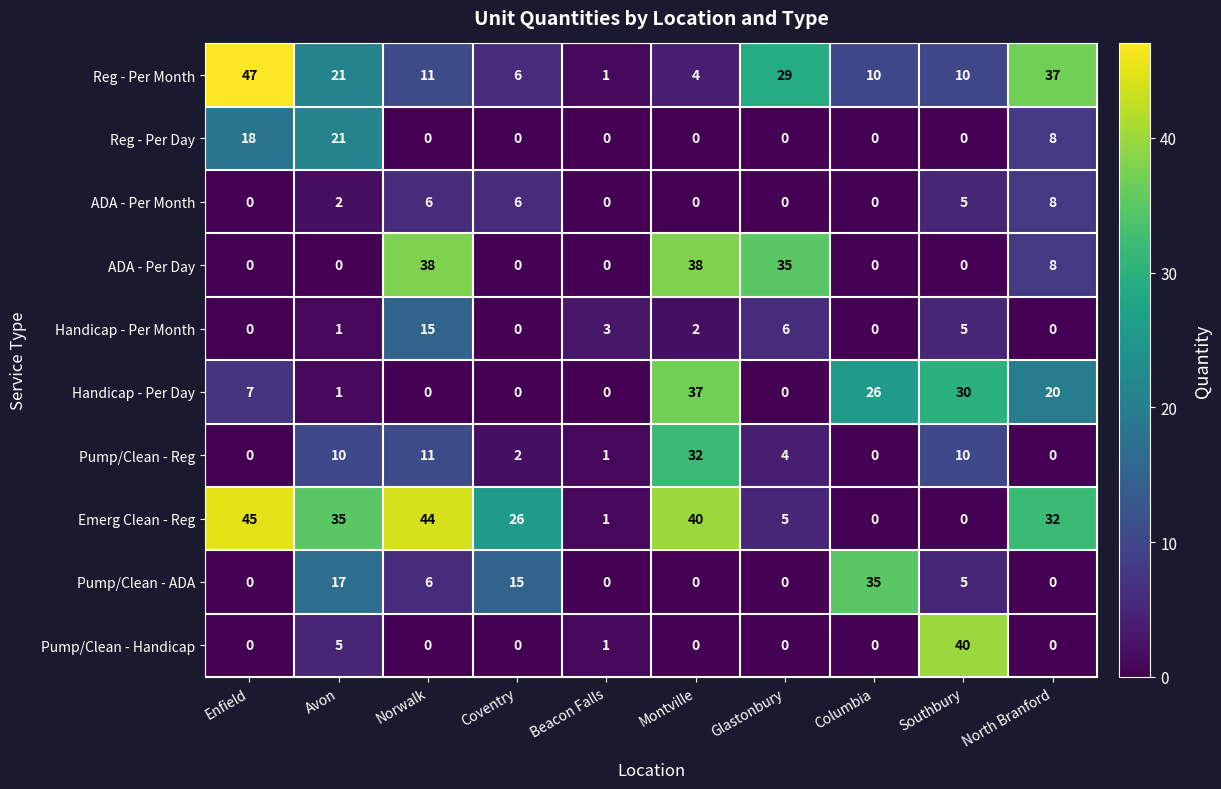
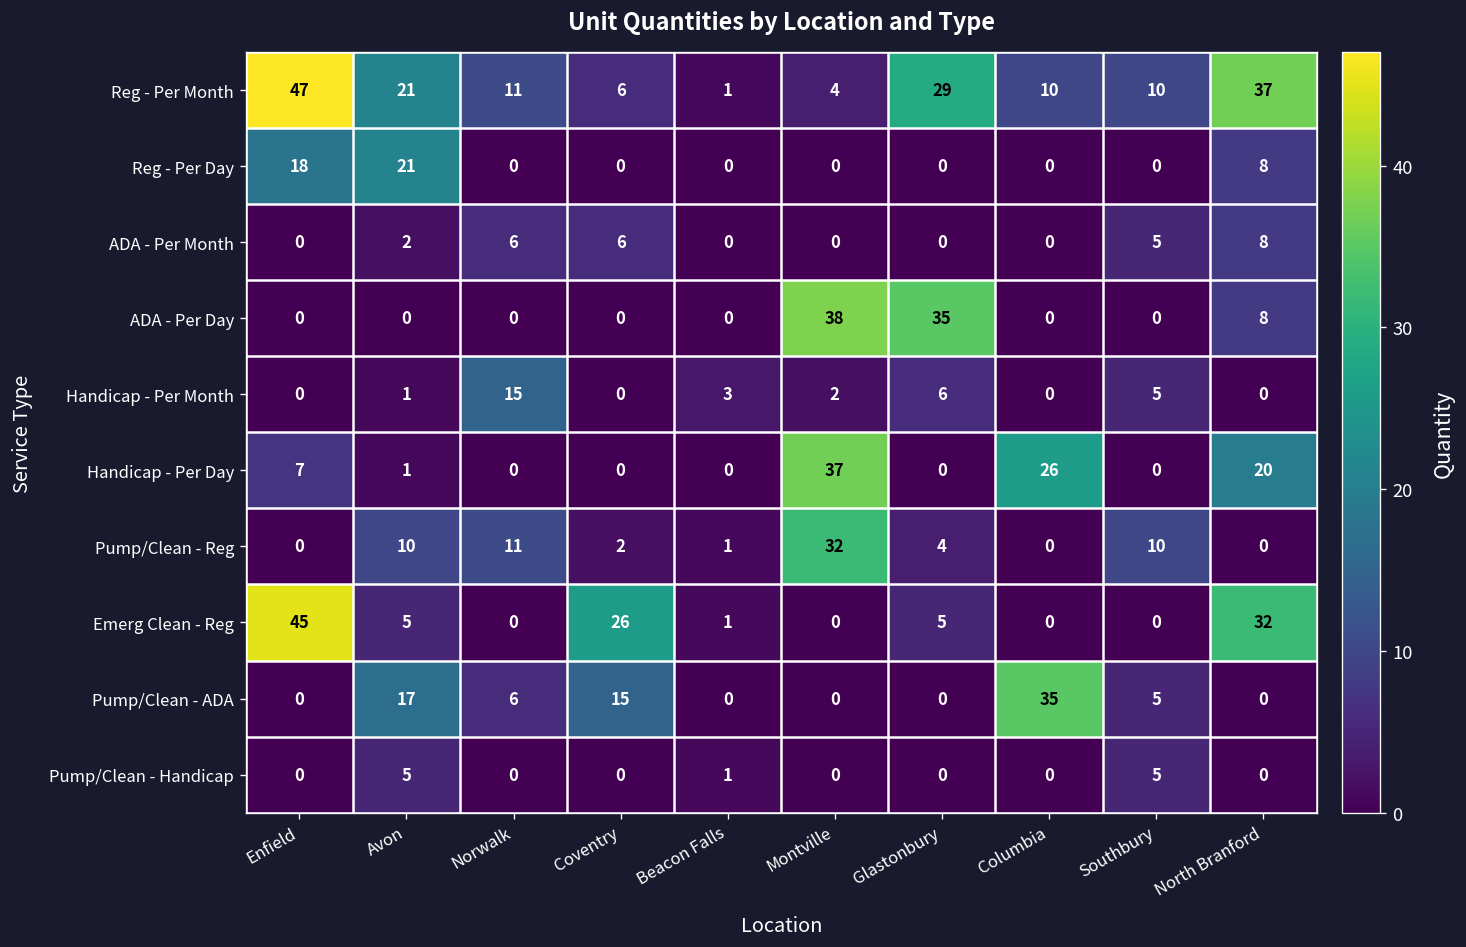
ADA - Per Day, Norwalk: 38 -> 0
Handicap - Per Day, Southbury: 30 -> 0
Emerg Clean - Reg, Avon: 35 -> 5
Emerg Clean - Reg, Norwalk: 44 -> 0
Emerg Clean - Reg, Montville: 40 -> 0
Pump/Clean - Handicap, Southbury: 40 -> 5
